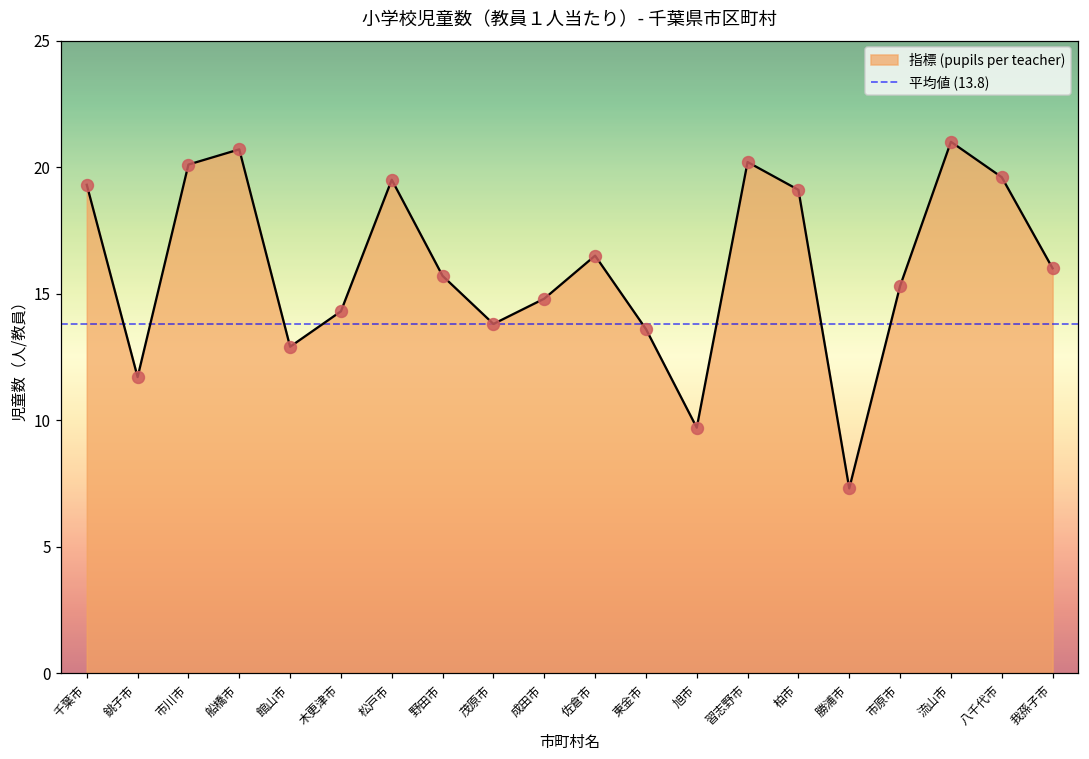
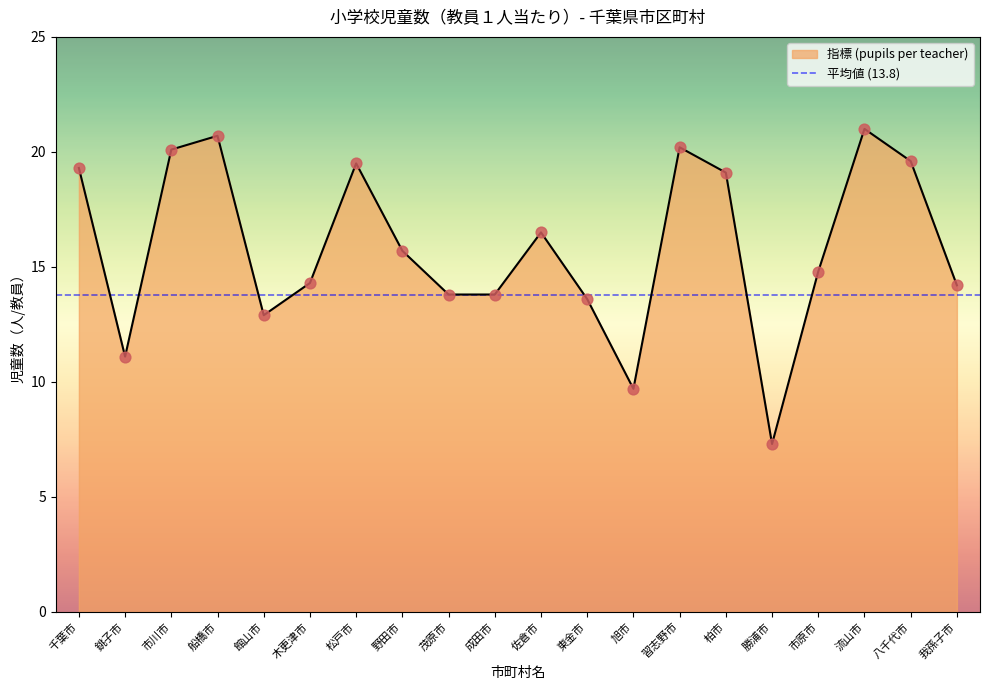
銚子市: 11.7 -> 11.1
成田市: 14.8 -> 13.8
市原市: 15.3 -> 14.8
我孫子市: 16.0 -> 14.2
